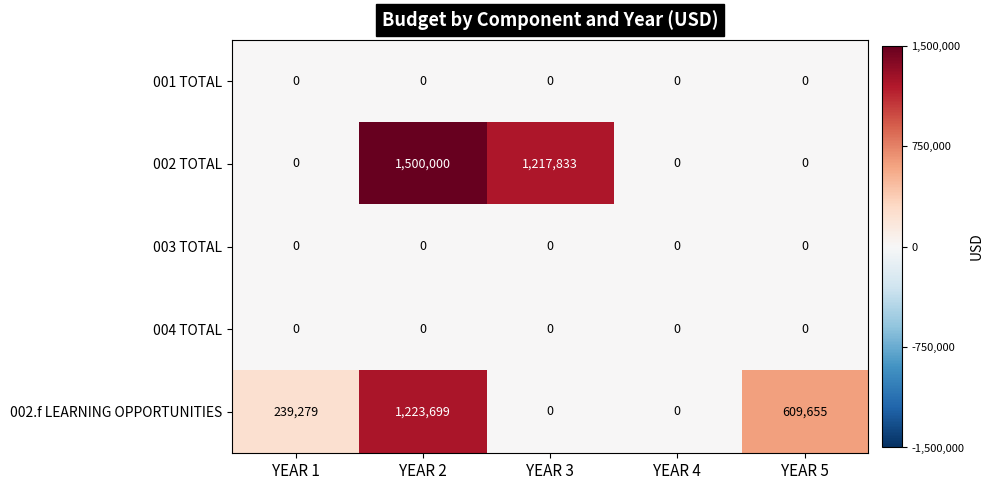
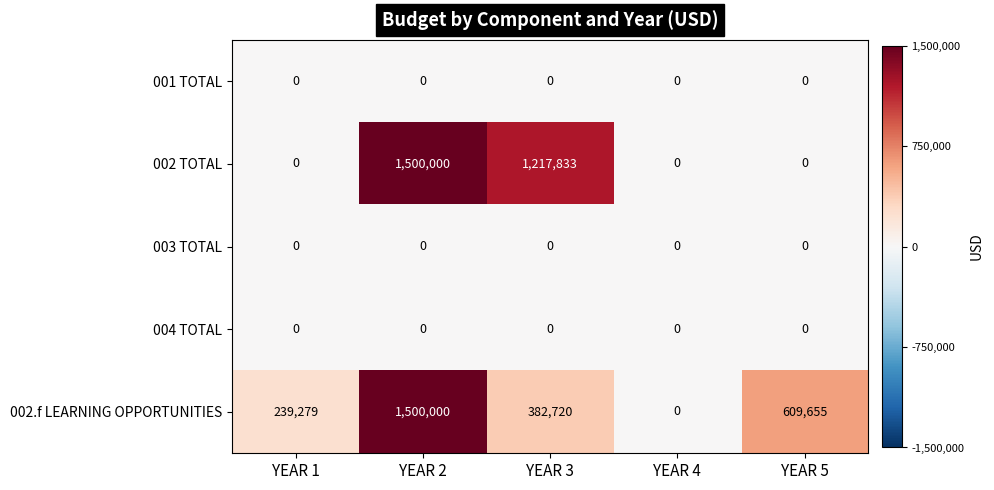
002.f LEARNING OPPORTUNITIES, YEAR 2: 1,223,699 -> 1,500,000
002.f LEARNING OPPORTUNITIES, YEAR 3: 0 -> 382,720
